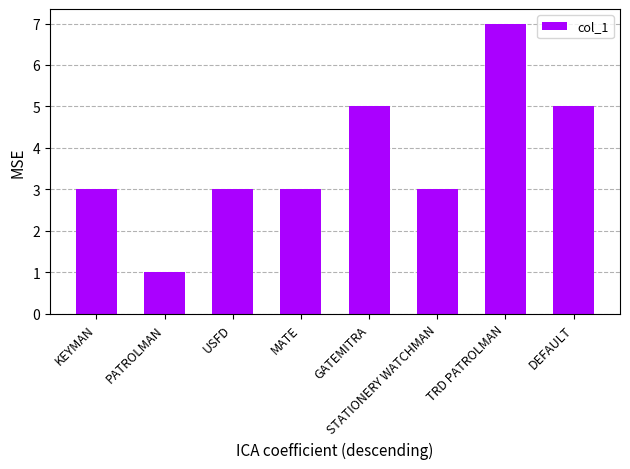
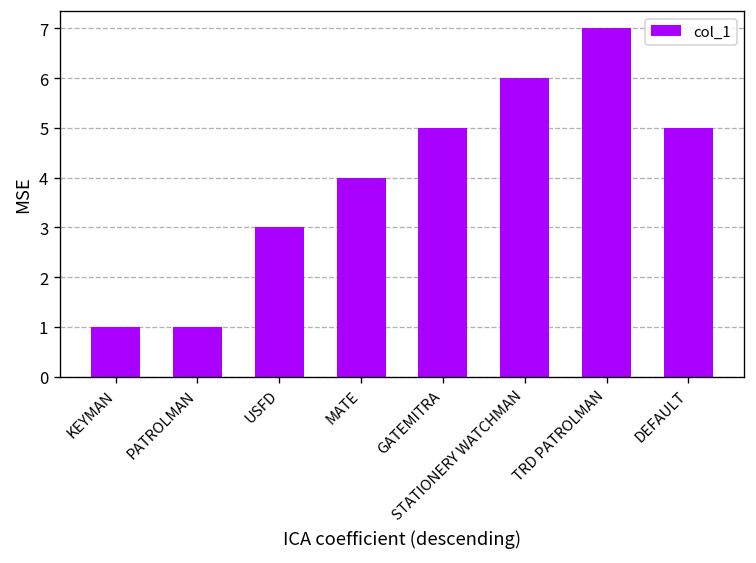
KEYMAN: 3 -> 1
MATE: 3 -> 4
STATIONERY WATCHMAN: 3 -> 6
